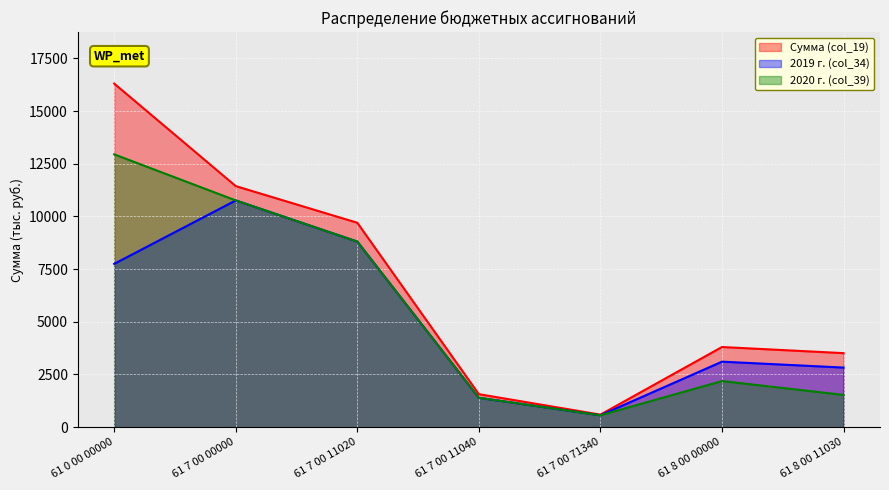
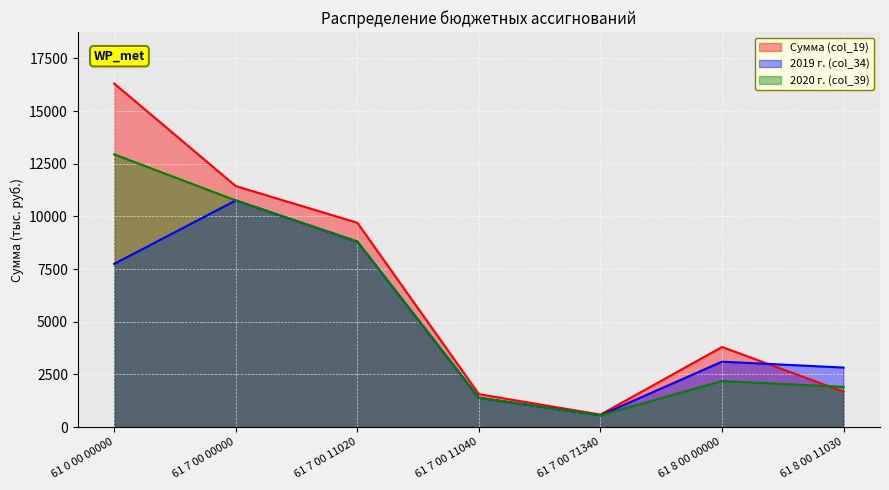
Сумма (col_19), 61 8 00 11030: 3500 -> 1700
2020 г. (col_39), 61 8 00 11030: 1500 -> 1900
